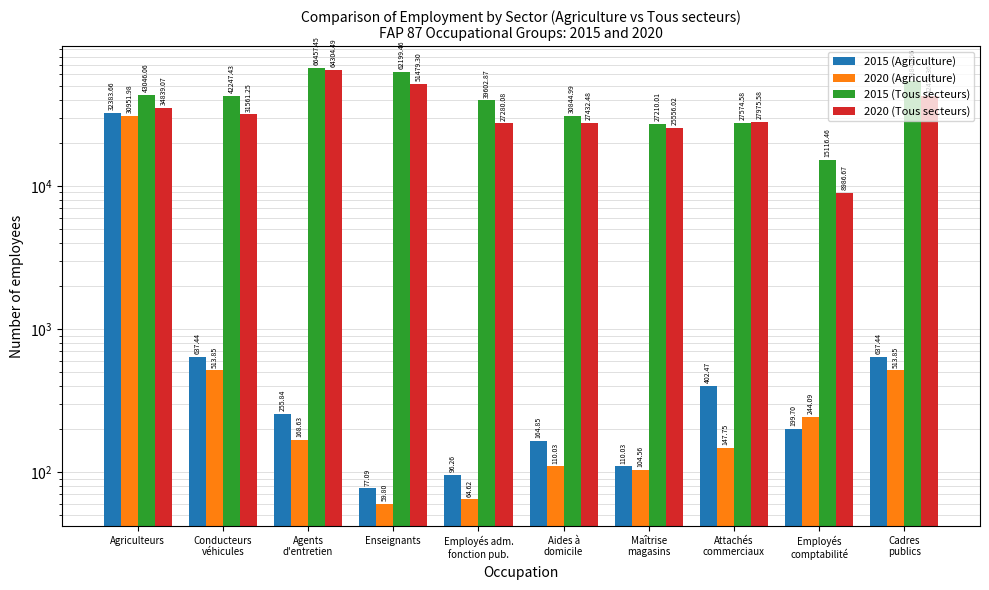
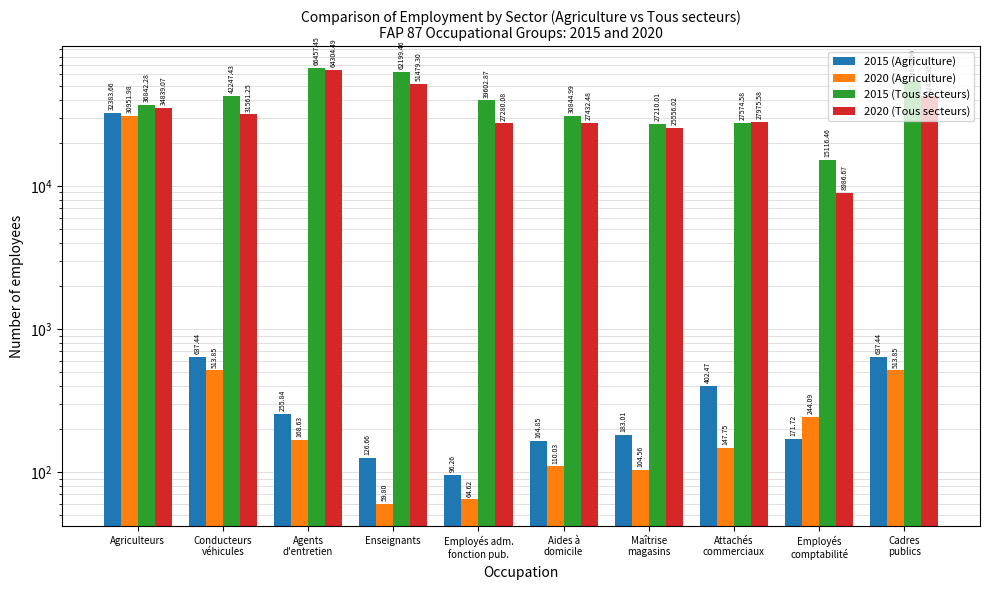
2015 (Tous secteurs), Agriculteurs: 43046.06 -> 36842.28
2015 (Agriculture), Enseignants: 77.09 -> 126.66
2015 (Agriculture), Maîtrise magasins: 110.03 -> 183.01
2015 (Agriculture), Employés comptabilité: 199.70 -> 171.72
